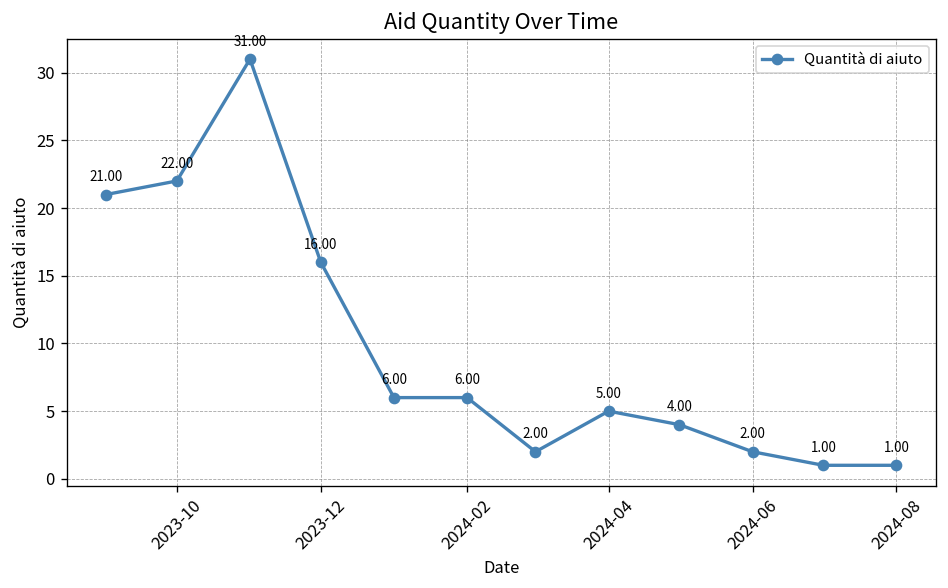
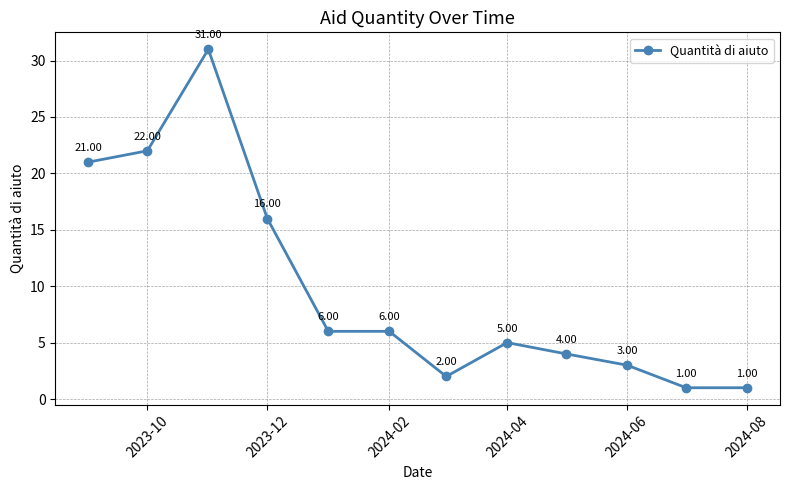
2024-06: 2.00 -> 3.00
